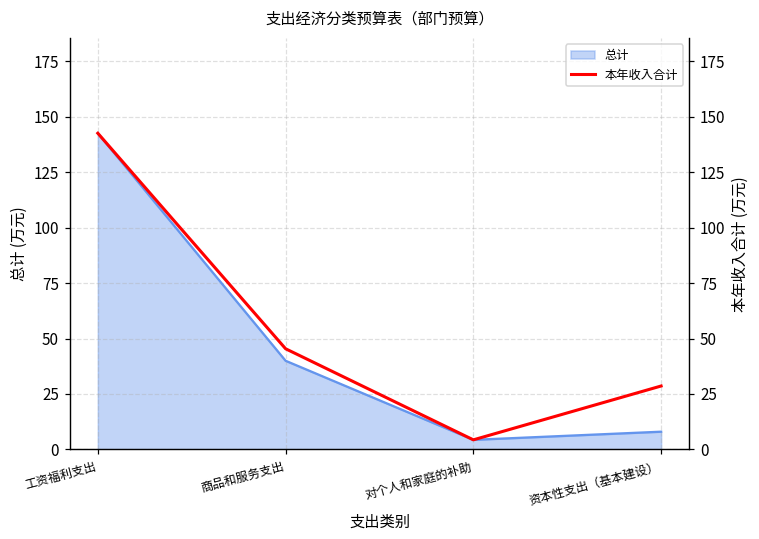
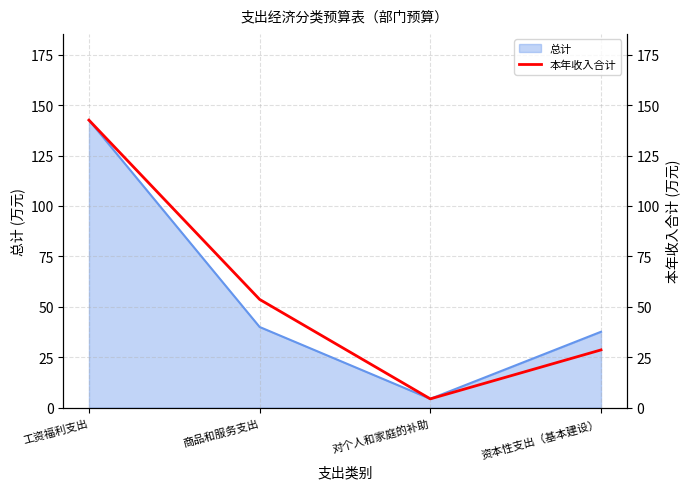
总计, 资本性支出（基本建设）: 8 -> 38
本年收入合计, 商品和服务支出: 45 -> 54
